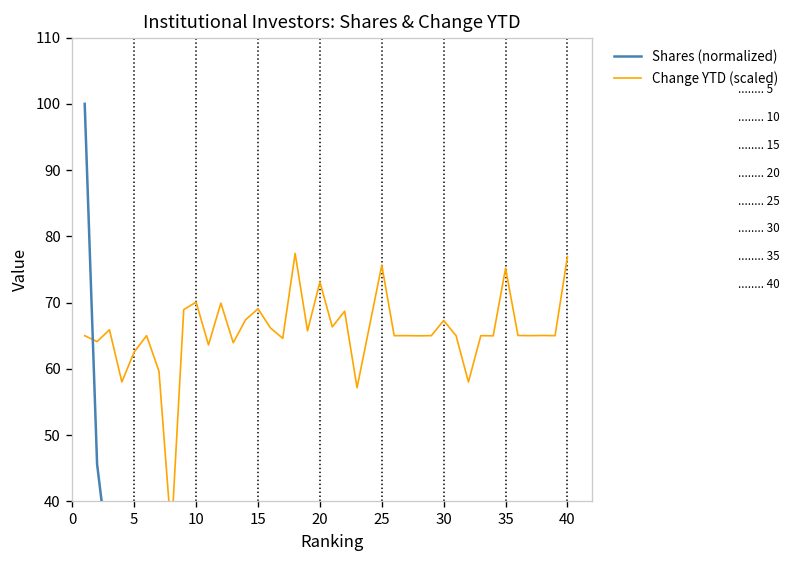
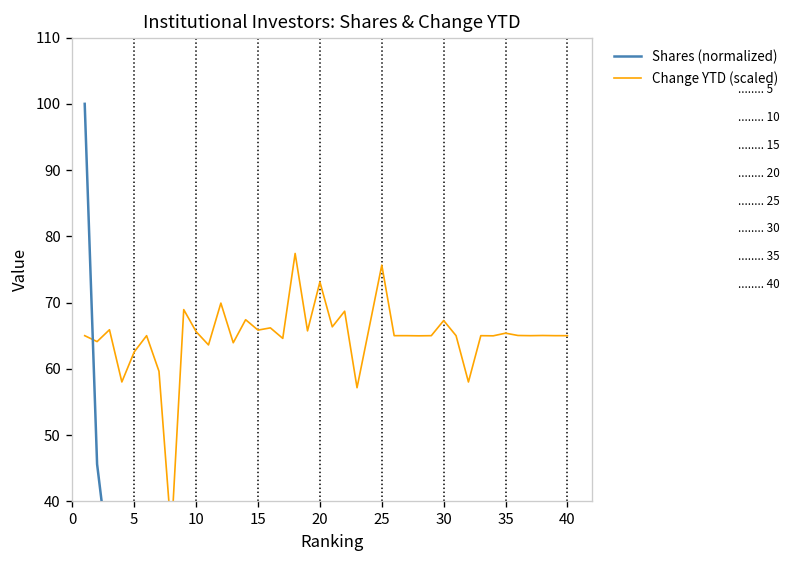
Change YTD (scaled), 10: 70 -> 66
Change YTD (scaled), 15: 69 -> 66
Change YTD (scaled), 35: 75 -> 65
Change YTD (scaled), 40: 77 -> 65
